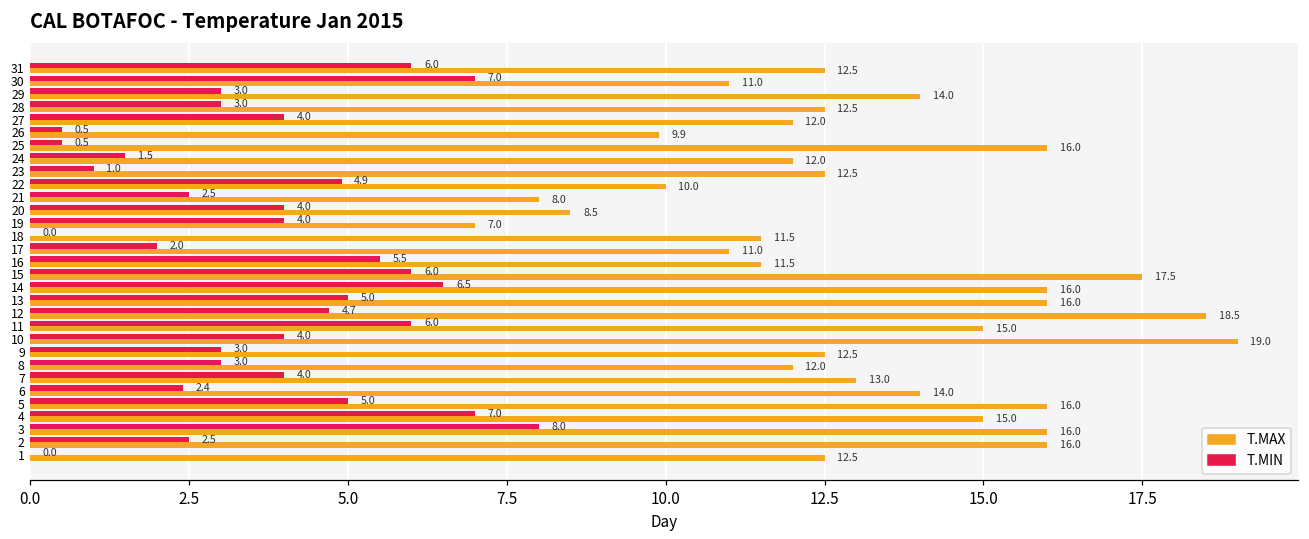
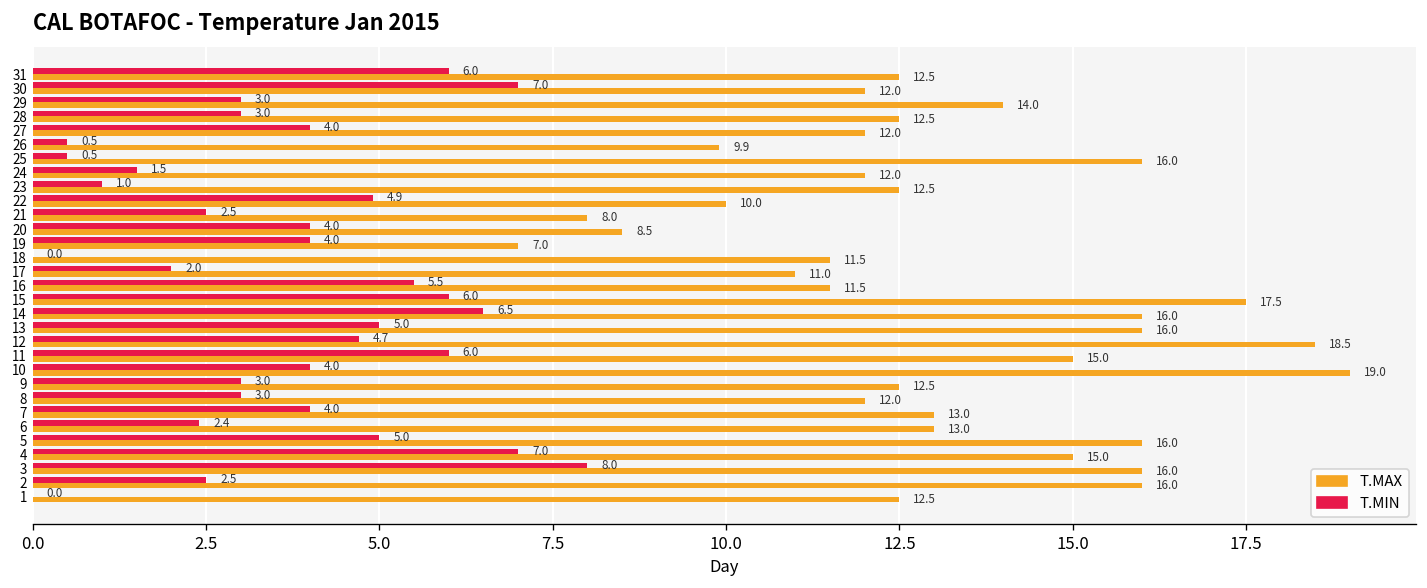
T.MAX, 30: 11.0 -> 12.0
T.MAX, 6: 14.0 -> 13.0
